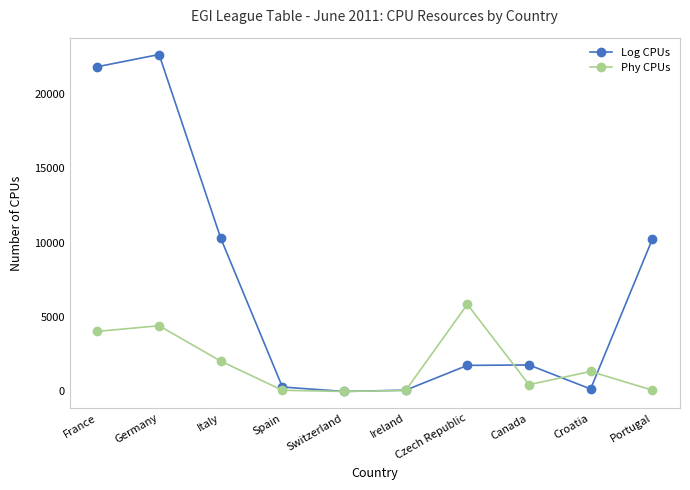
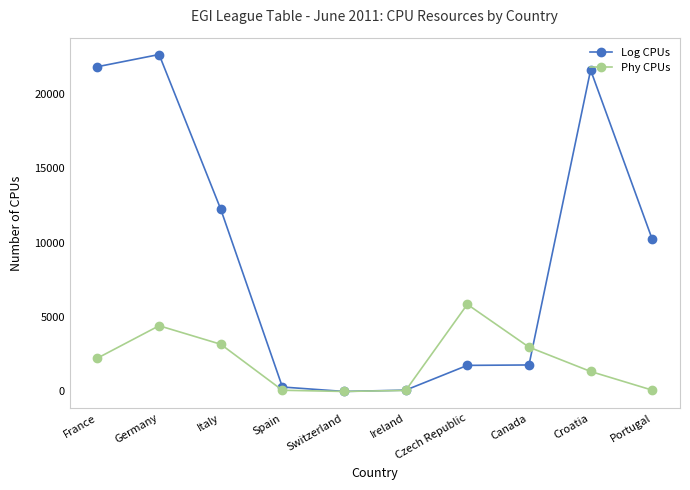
Phy CPUs, France: 4000 -> 2200
Log CPUs, Italy: 10300 -> 12200
Phy CPUs, Italy: 2000 -> 3200
Phy CPUs, Canada: 500 -> 3000
Log CPUs, Croatia: 200 -> 21600
